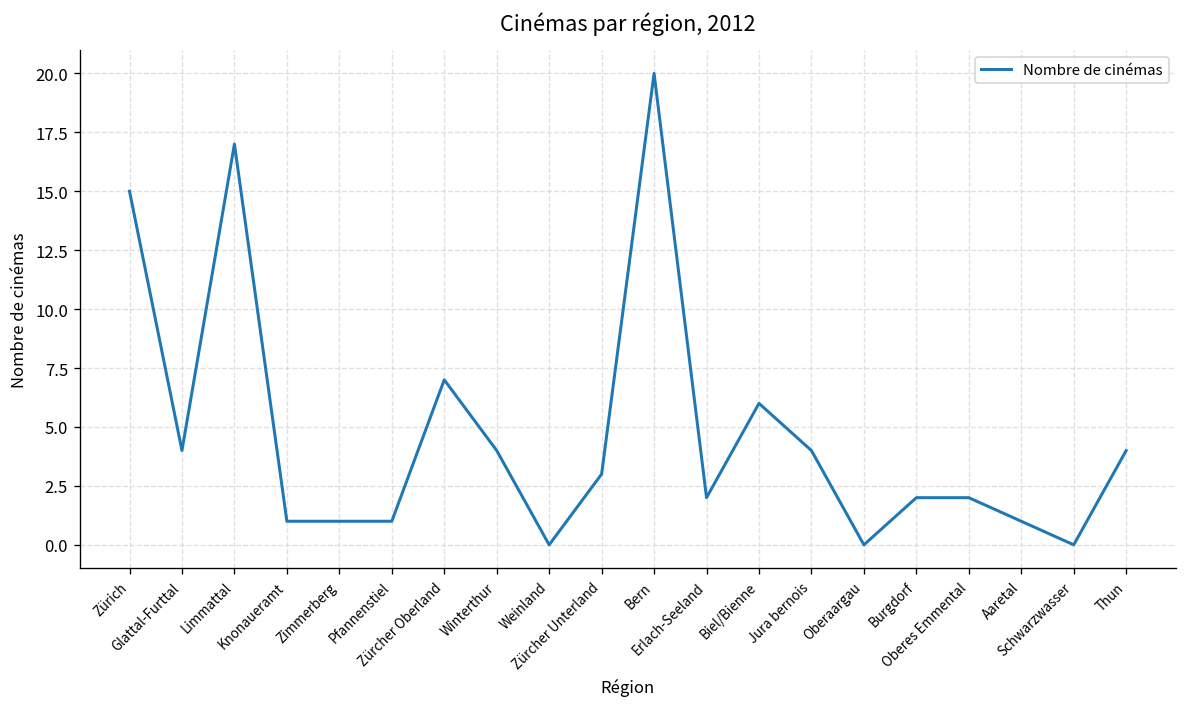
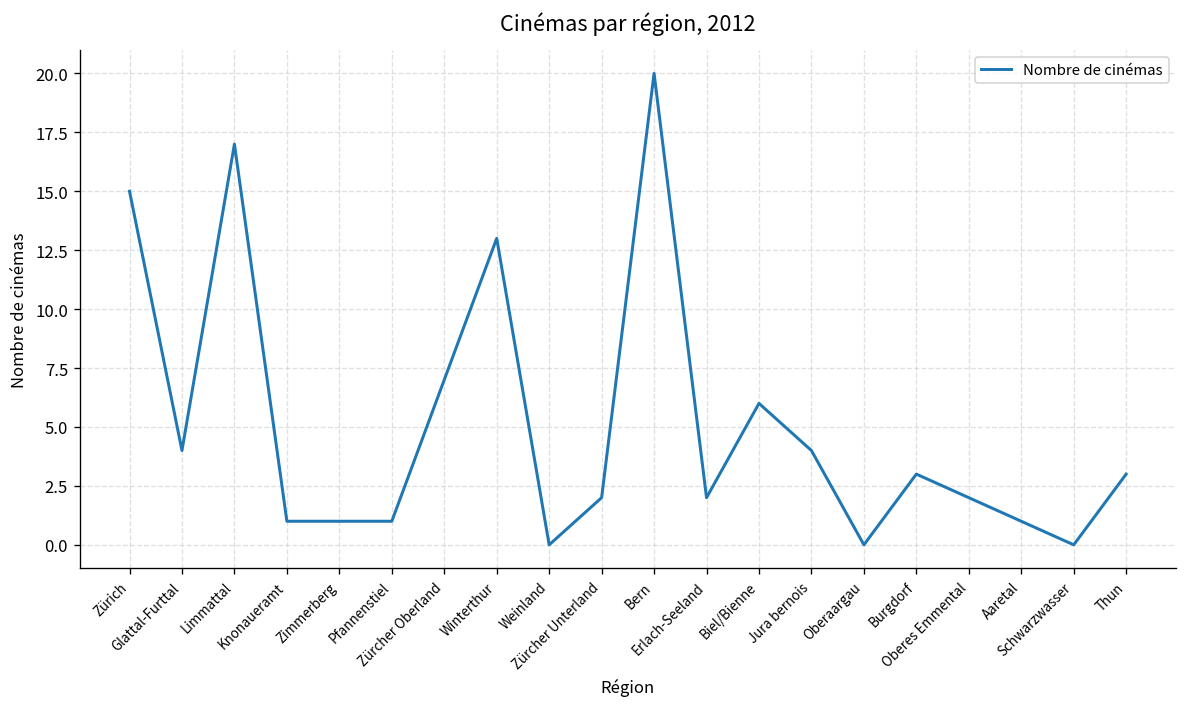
Winterthur: 4 -> 13
Zürcher Unterland: 3 -> 2
Burgdorf: 2 -> 3
Thun: 4 -> 3
